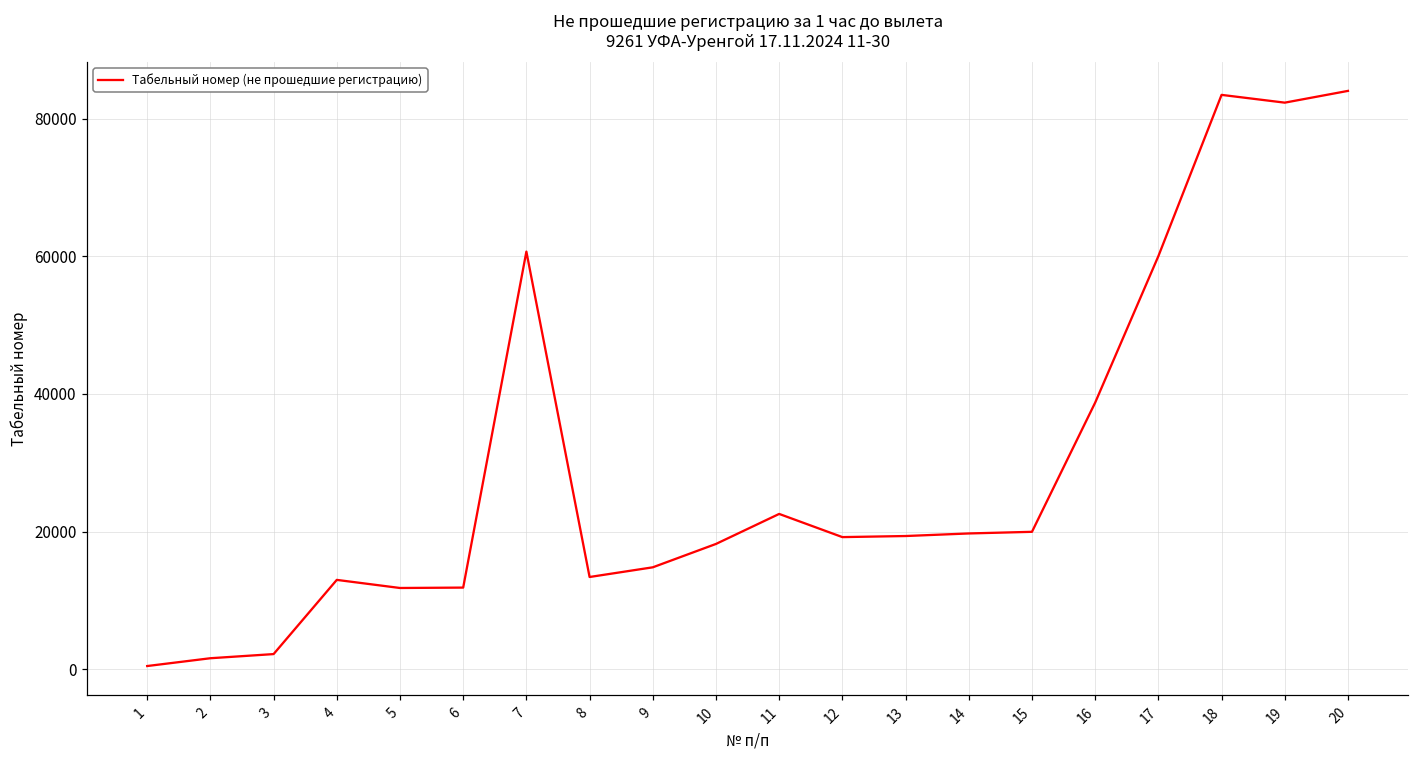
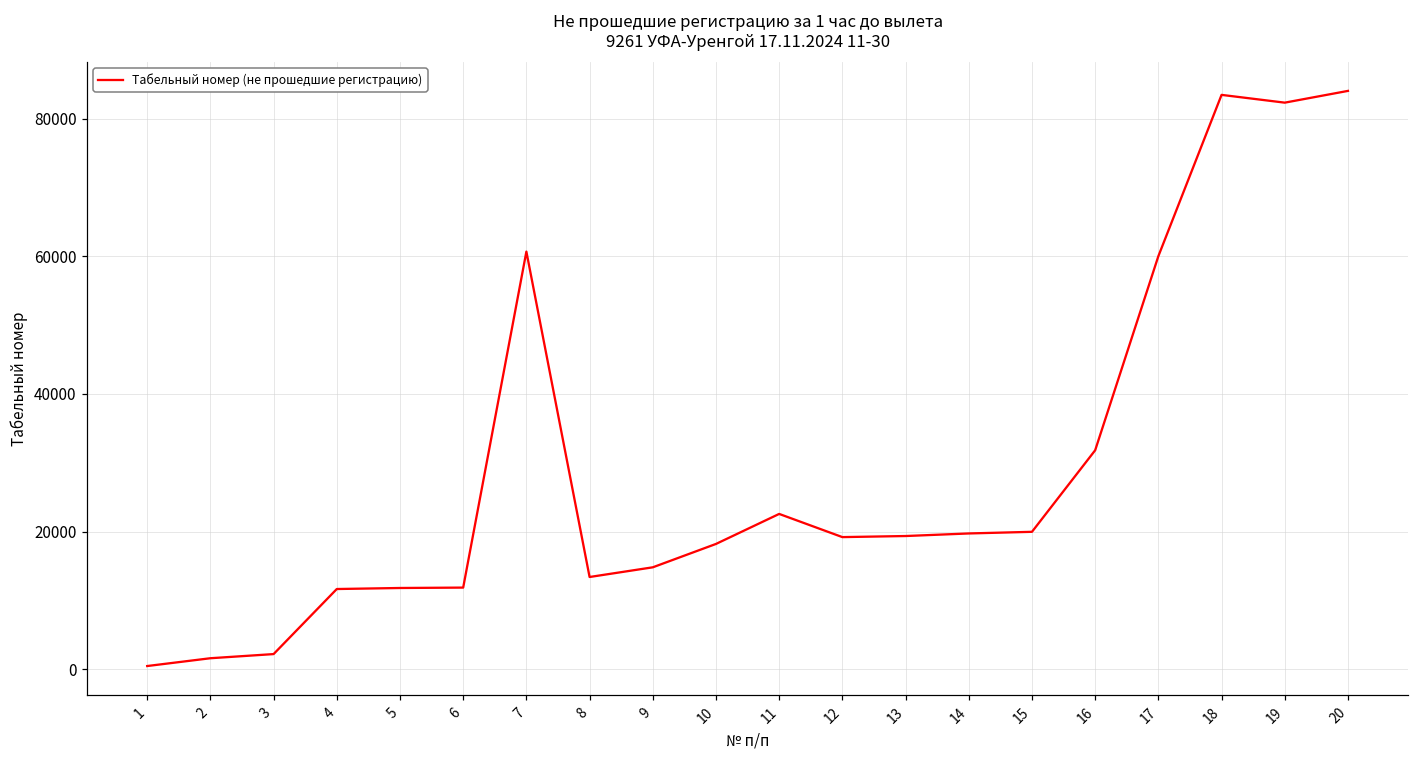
4: 13000 -> 12000
16: 39000 -> 32000
